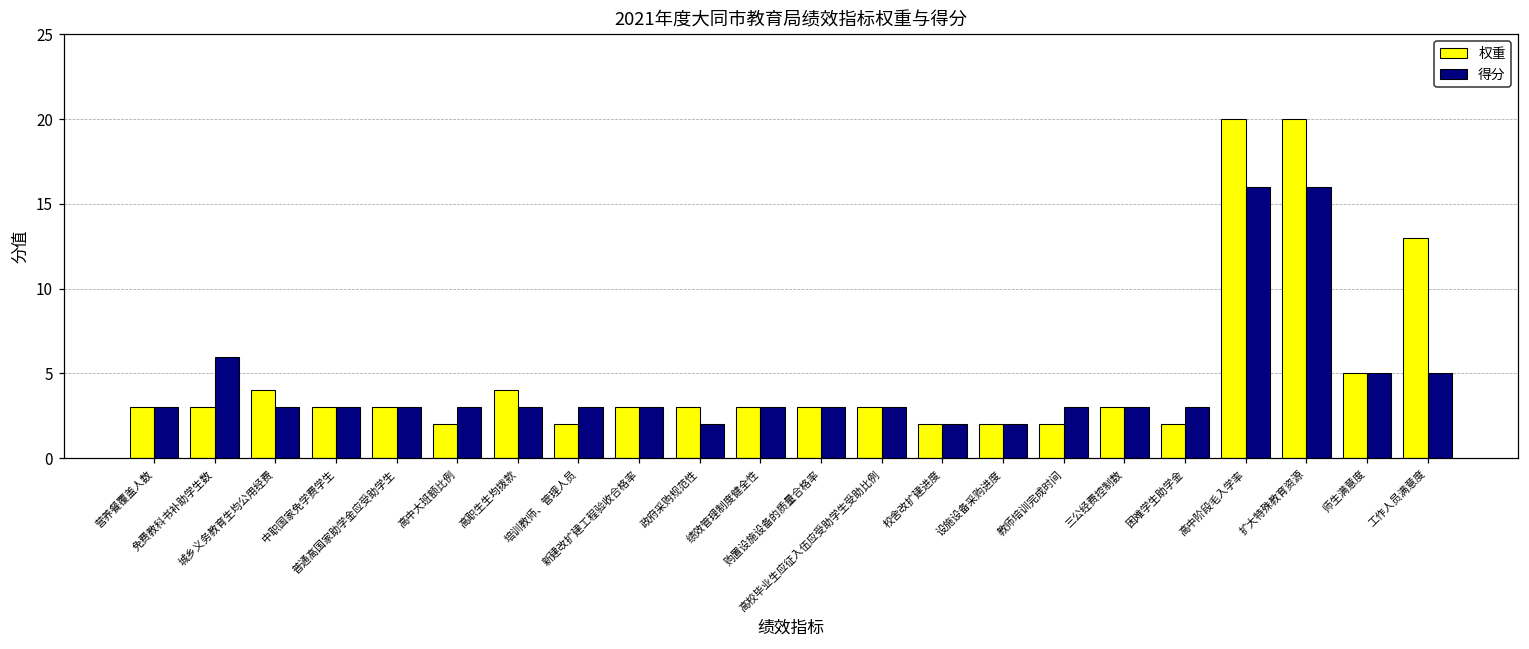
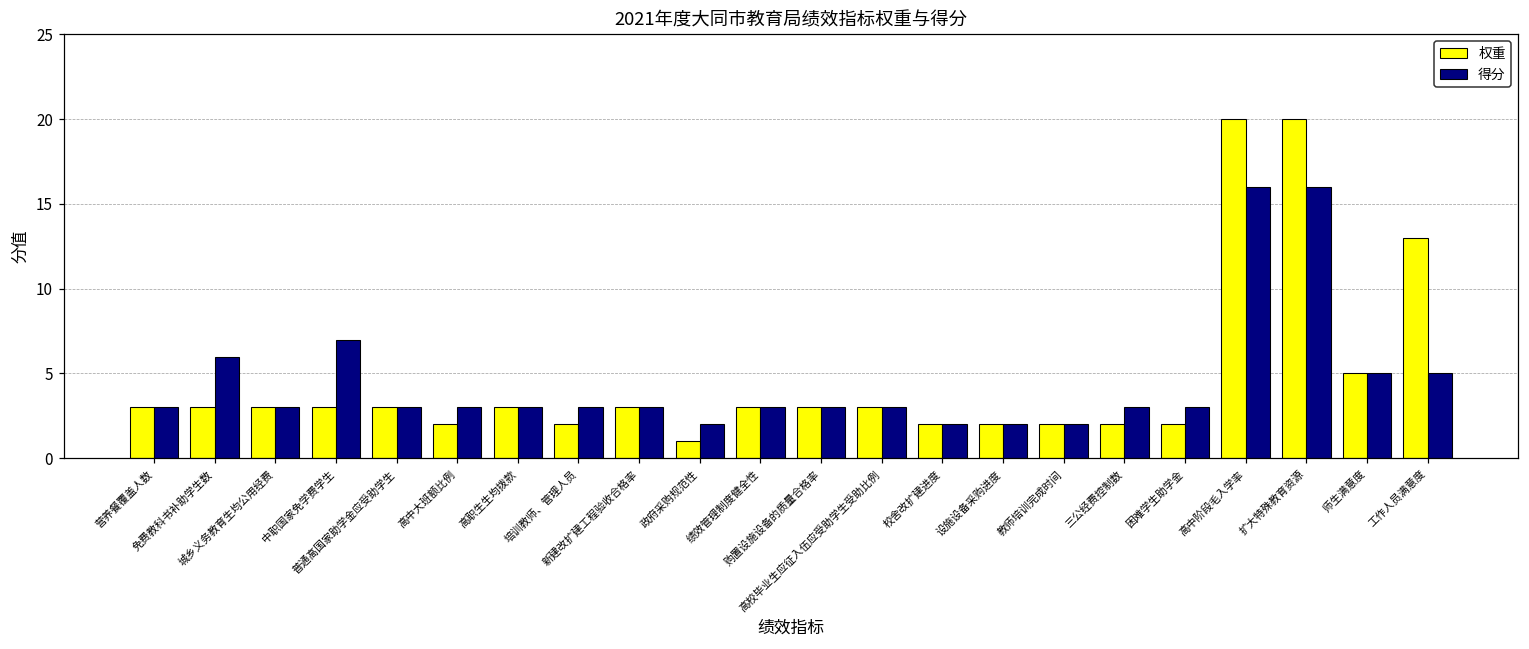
权重, 城乡义务教育生均公用经费: 4 -> 3
得分, 中职国家免学费学生: 3 -> 7
权重, 高职生生均拨款: 4 -> 3
权重, 政府采购规范性: 3 -> 1
得分, 教师培训完成时间: 3 -> 2
权重, 三公经费控制数: 3 -> 2
